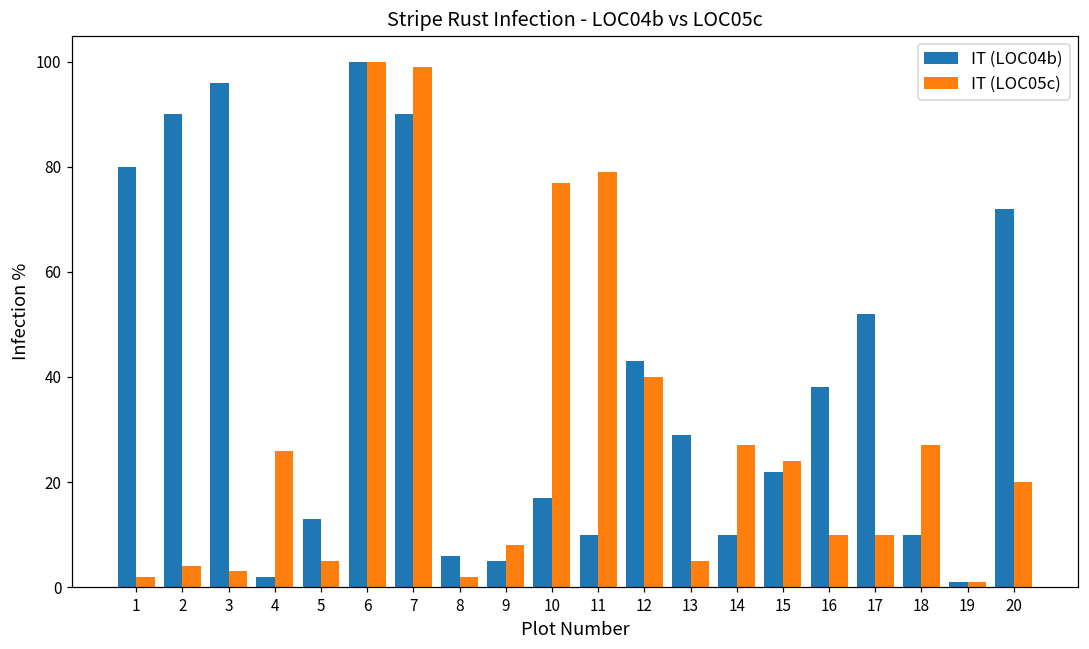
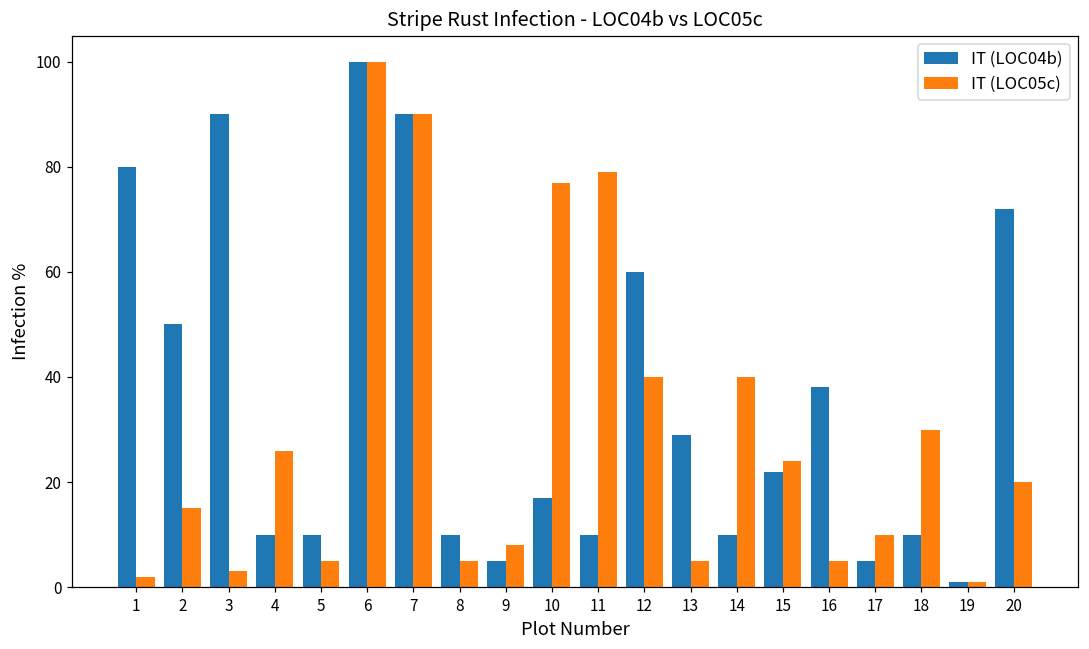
IT (LOC04b), 2: 90 -> 50
IT (LOC05c), 2: 4 -> 15
IT (LOC04b), 3: 96 -> 90
IT (LOC04b), 4: 2 -> 10
IT (LOC04b), 5: 13 -> 10
IT (LOC05c), 7: 99 -> 90
IT (LOC04b), 8: 6 -> 10
IT (LOC05c), 8: 2 -> 5
IT (LOC04b), 12: 43 -> 60
IT (LOC05c), 14: 27 -> 40
IT (LOC05c), 16: 10 -> 5
IT (LOC04b), 17: 52 -> 5
IT (LOC05c), 18: 27 -> 30
